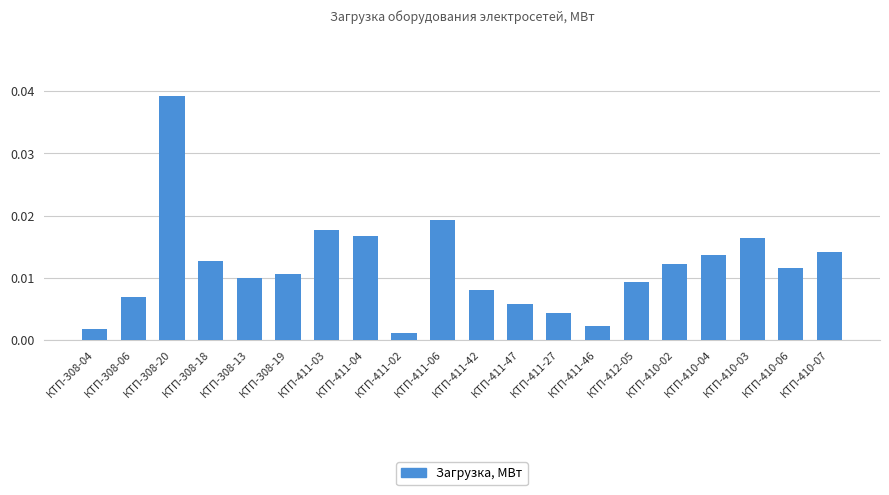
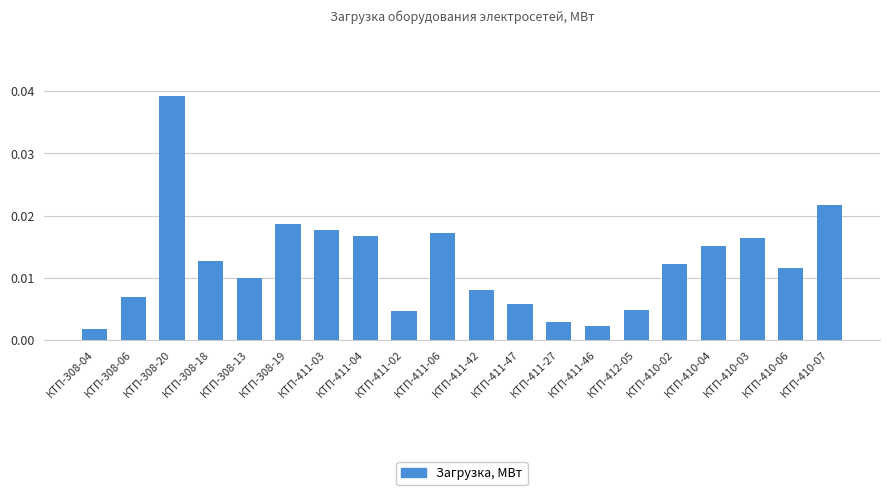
КТП-308-19: 0.011 -> 0.019
КТП-411-02: 0.001 -> 0.005
КТП-411-06: 0.019 -> 0.017
КТП-411-27: 0.004 -> 0.003
КТП-412-05: 0.009 -> 0.005
КТП-410-04: 0.014 -> 0.015
КТП-410-07: 0.014 -> 0.022
